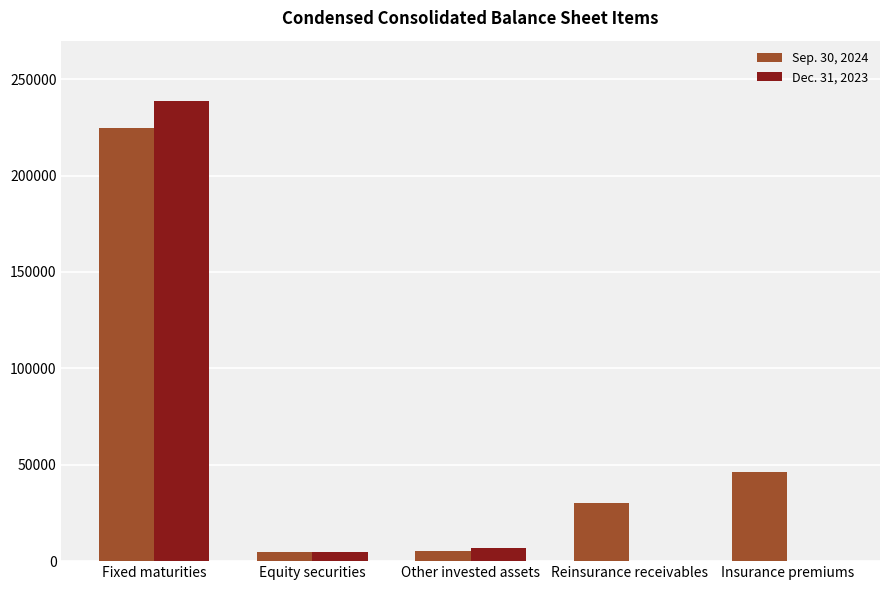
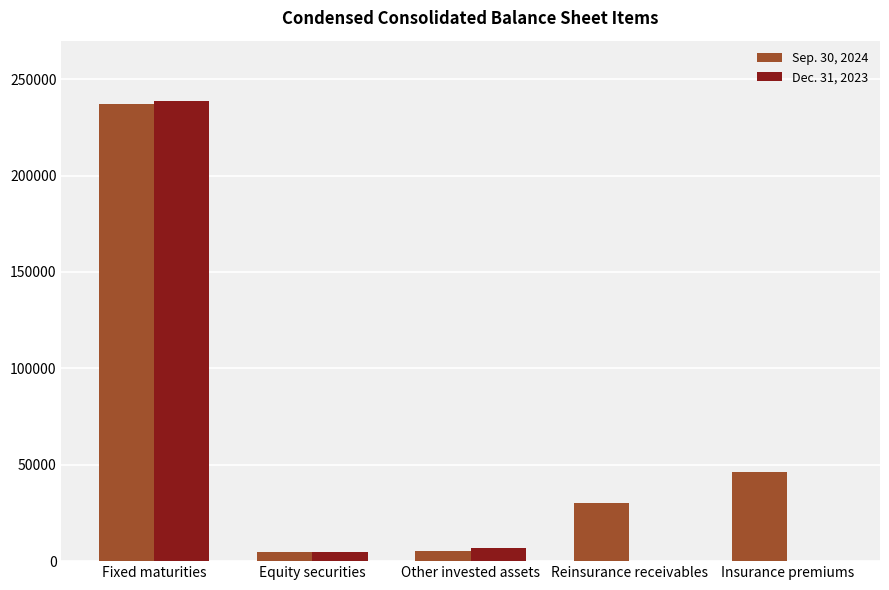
Sep. 30, 2024, Fixed maturities: 225000 -> 237000
